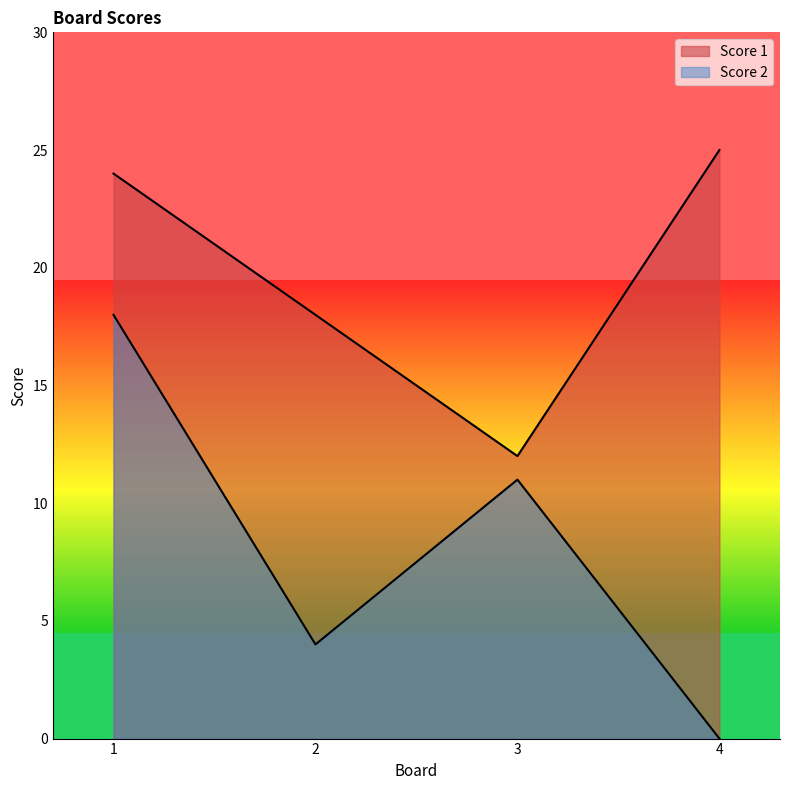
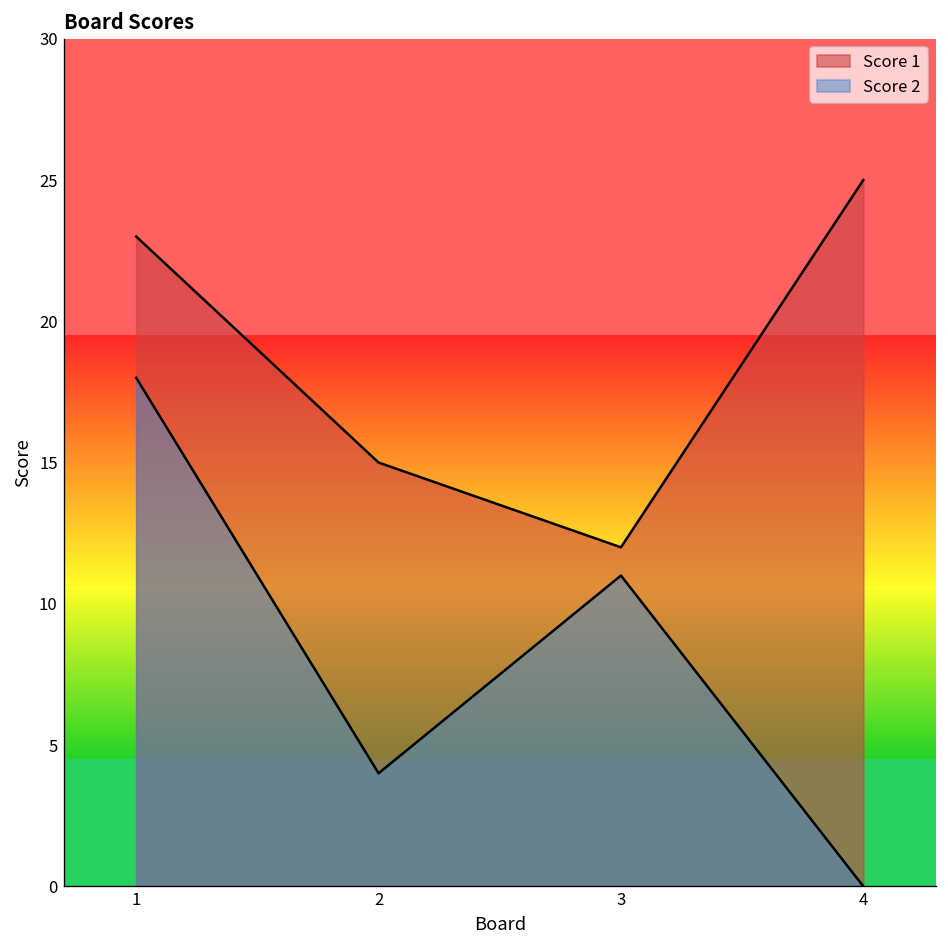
Score 1, 1: 24 -> 23
Score 1, 2: 18 -> 15
